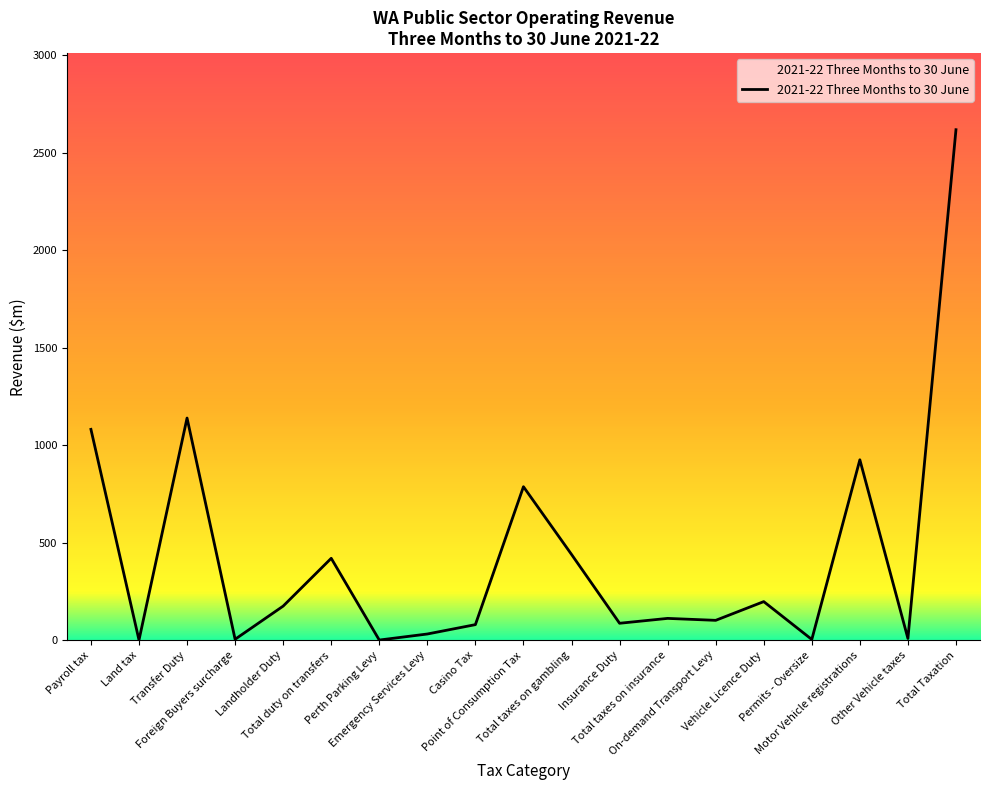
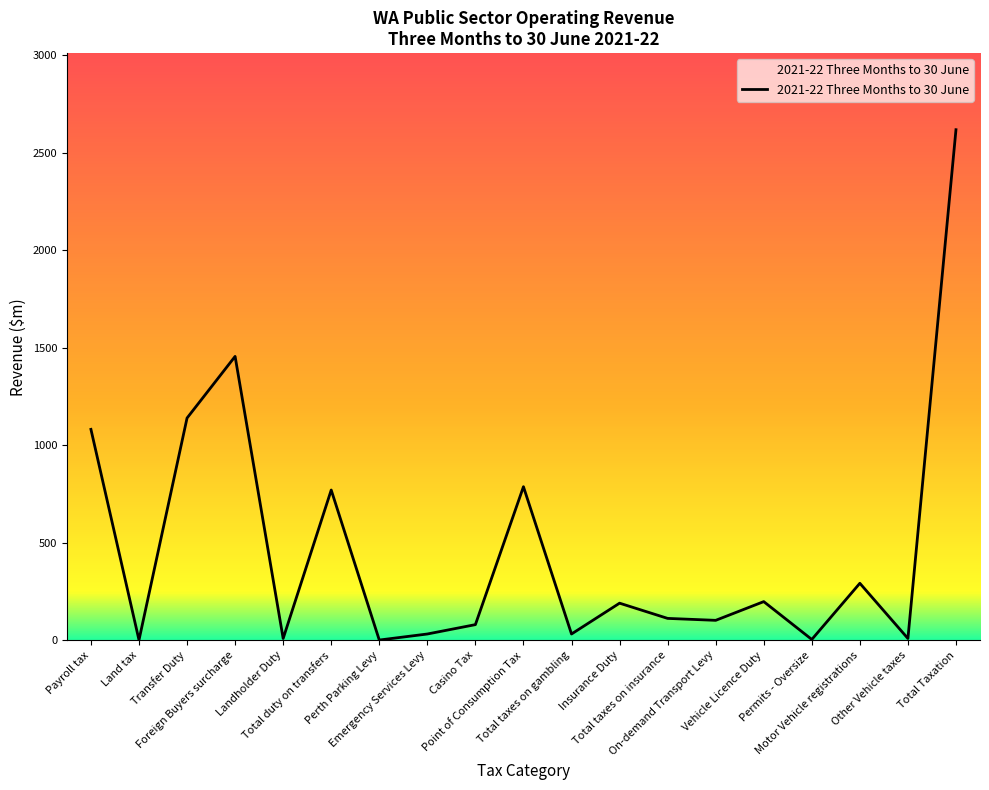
Foreign Buyers surcharge: 10 -> 1460
Landholder Duty: 180 -> 10
Total duty on transfers: 420 -> 770
Total taxes on gambling: 440 -> 30
Insurance Duty: 90 -> 190
Motor Vehicle registrations: 930 -> 290
